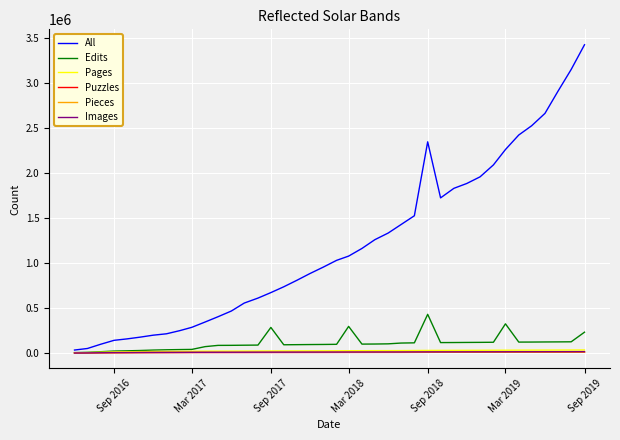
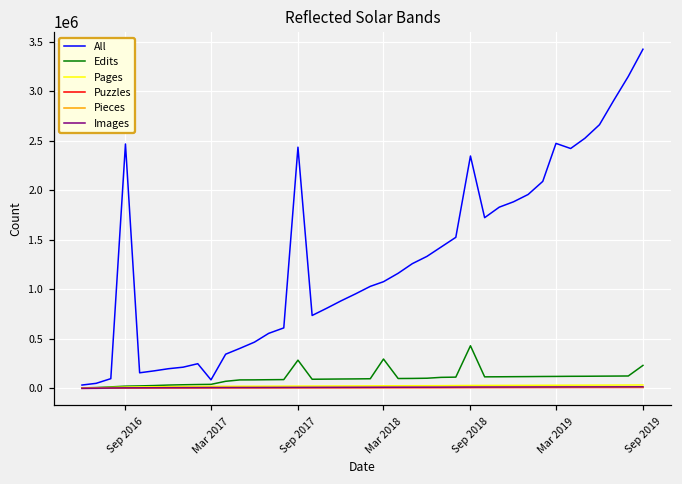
All, Sep 2016: 100000 -> 2500000
All, Mar 2017: 300000 -> 100000
All, Sep 2017: 700000 -> 2400000
All, Mar 2019: 2300000 -> 2500000
Edits, Mar 2019: 300000 -> 100000
